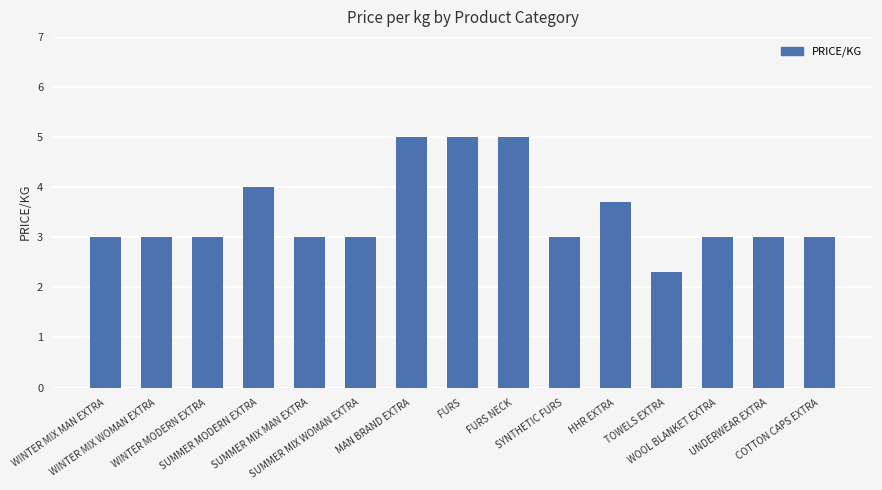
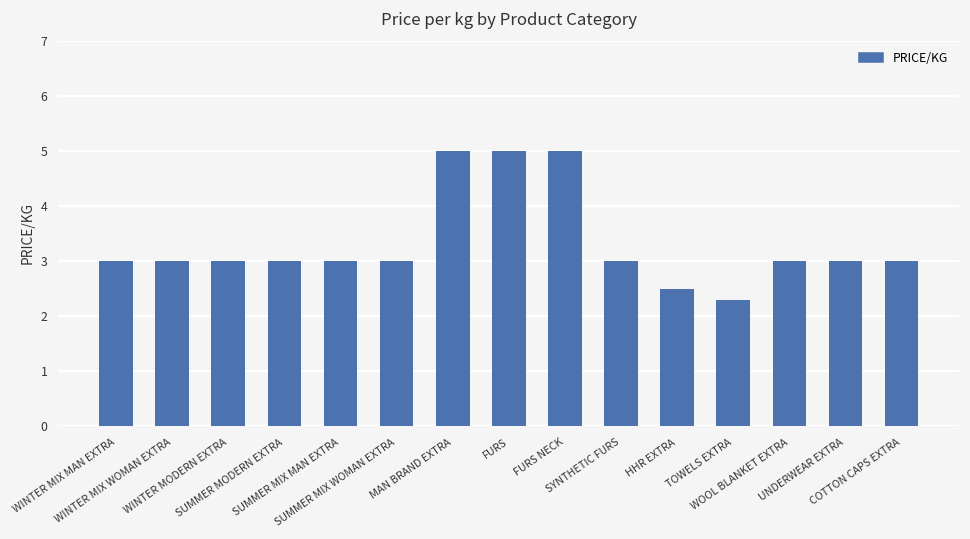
SUMMER MODERN EXTRA: 4 -> 3
HHR EXTRA: 3.7 -> 2.5
